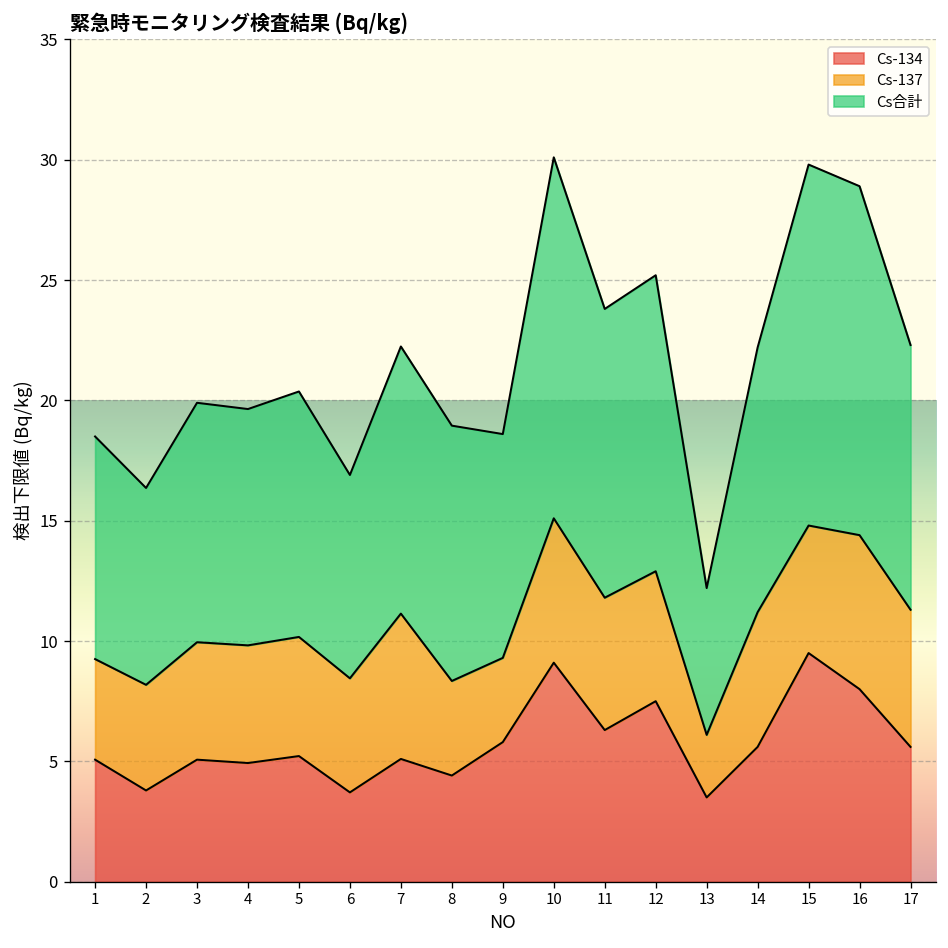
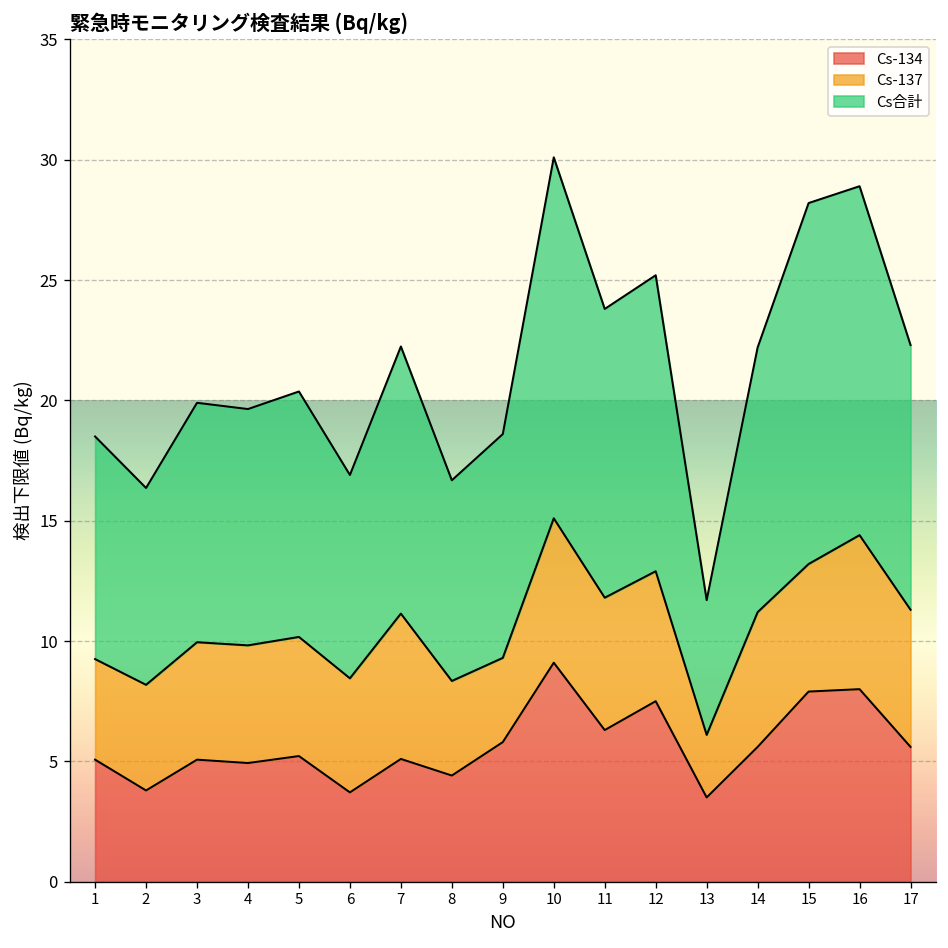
Cs合計, 8: 10.6 -> 8.3
Cs合計, 13: 6.1 -> 5.6
Cs-134, 15: 9.5 -> 7.9
